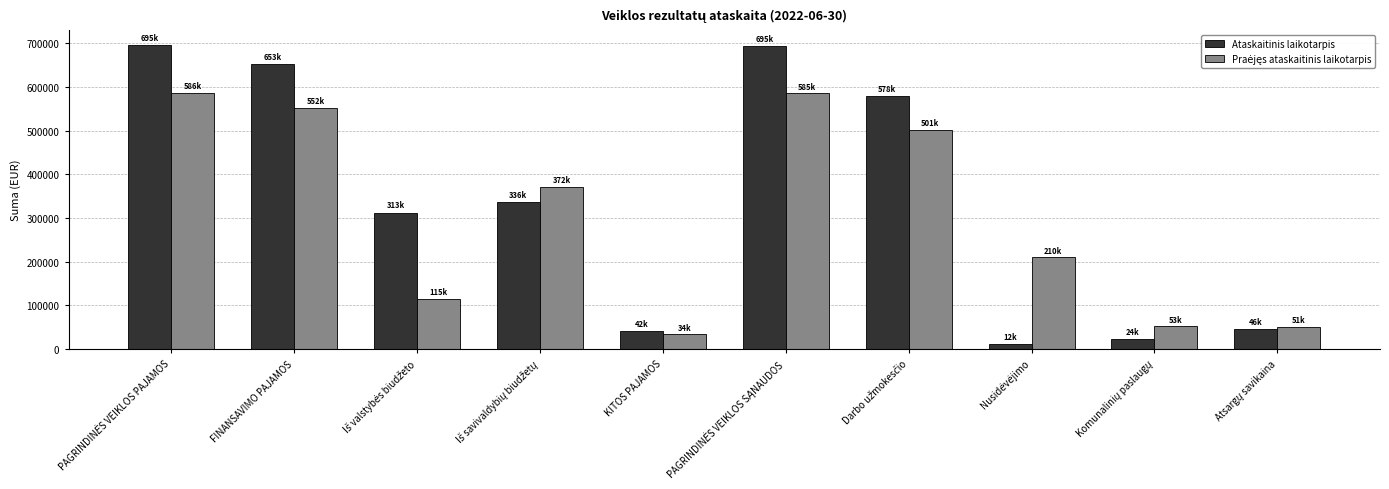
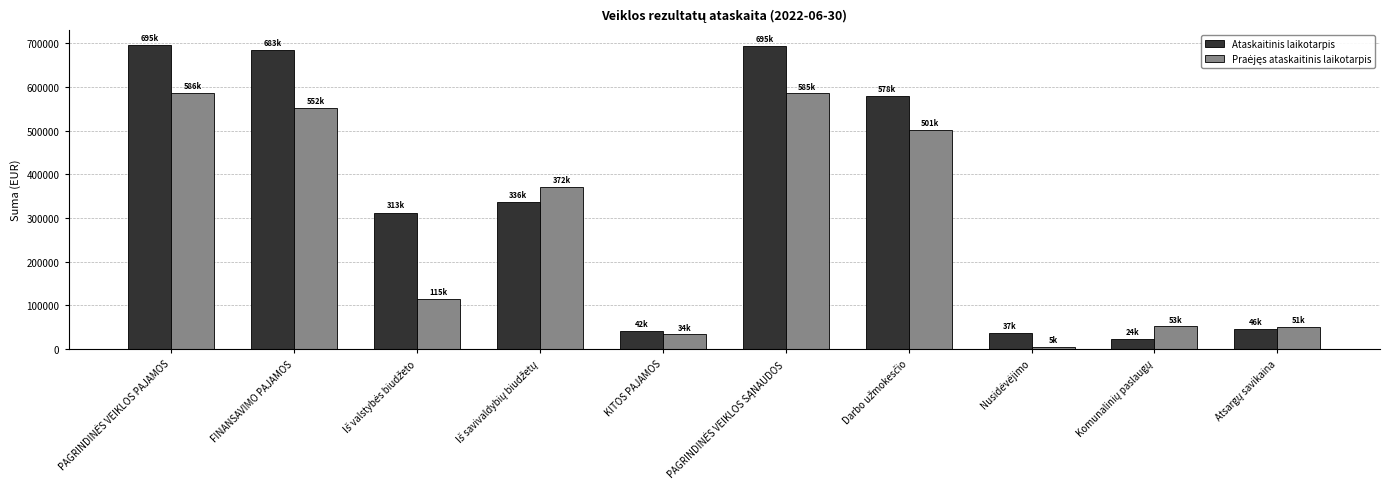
Ataskaitinis laikotarpis, FINANSAVIMO PAJAMOS: 653k -> 683k
Ataskaitinis laikotarpis, Nusidėvėjimo: 12k -> 37k
Praėjęs ataskaitinis laikotarpis, Nusidėvėjimo: 210k -> 5k
